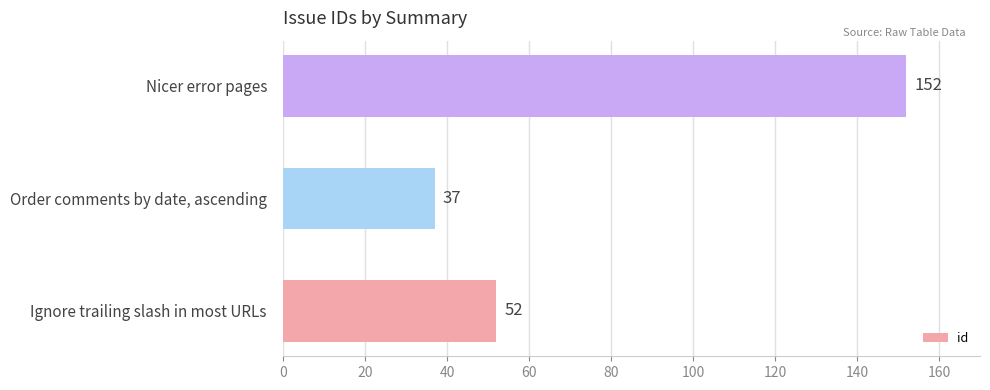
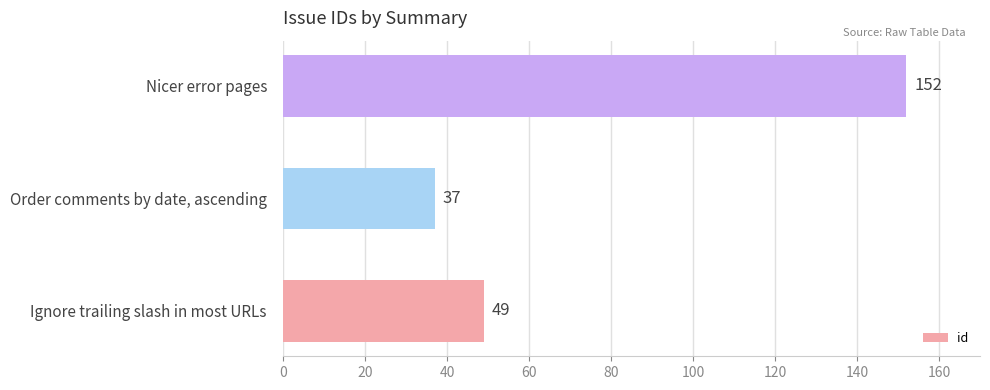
Ignore trailing slash in most URLs: 52 -> 49
